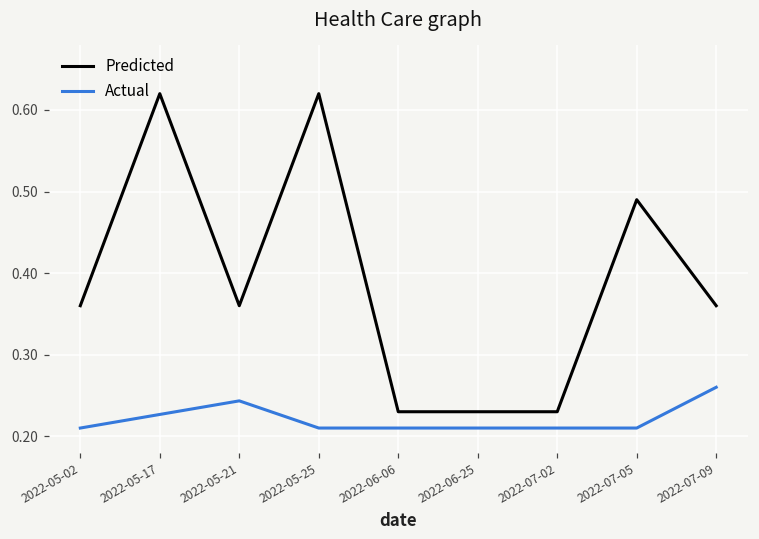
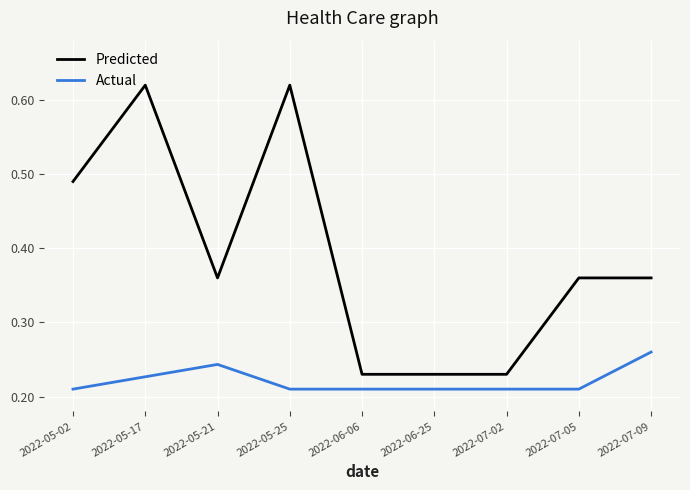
Predicted, 2022-05-02: 0.36 -> 0.49
Predicted, 2022-07-05: 0.49 -> 0.36
